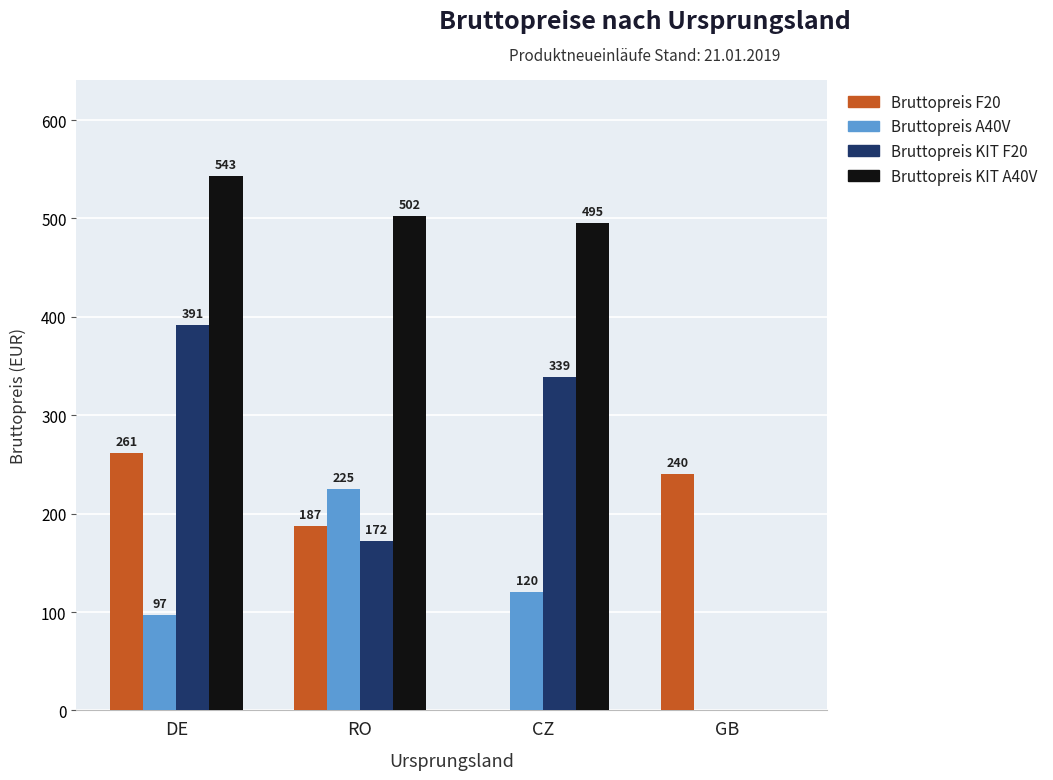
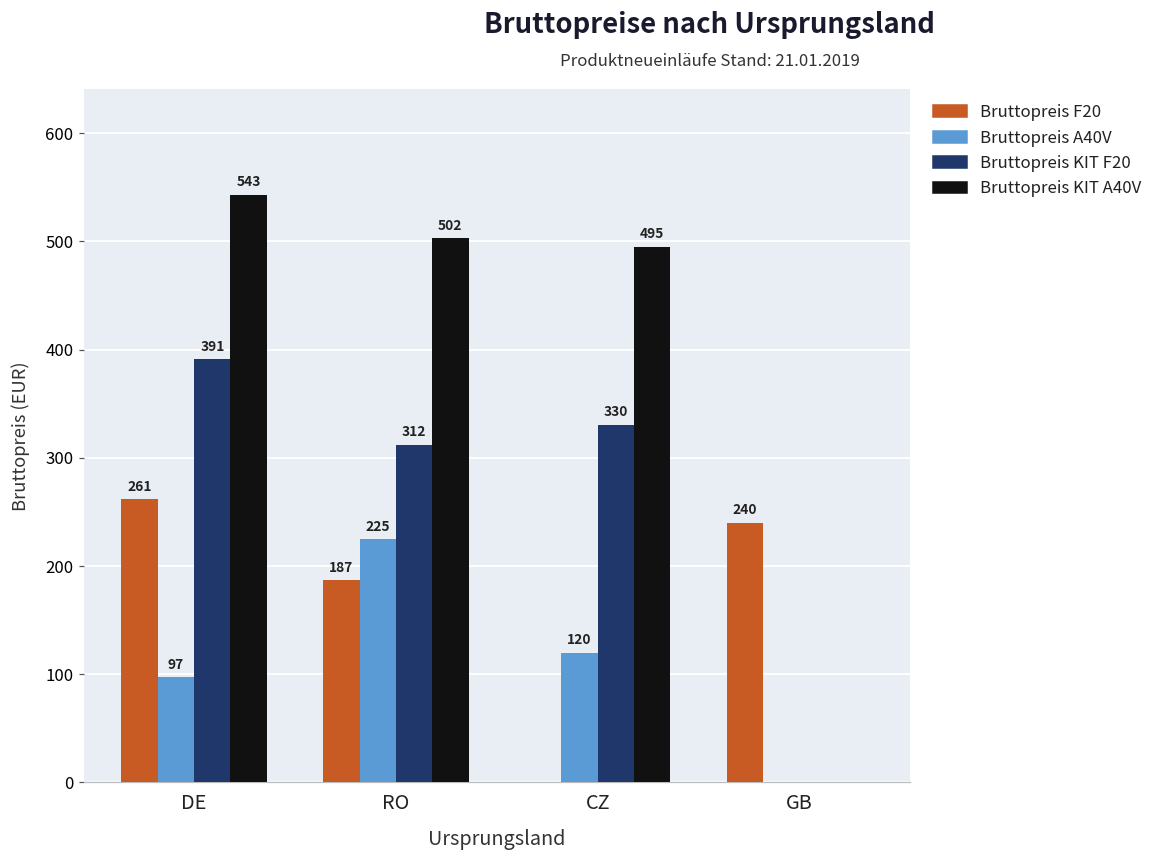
Bruttopreis KIT F20, RO: 172 -> 312
Bruttopreis KIT F20, CZ: 339 -> 330
